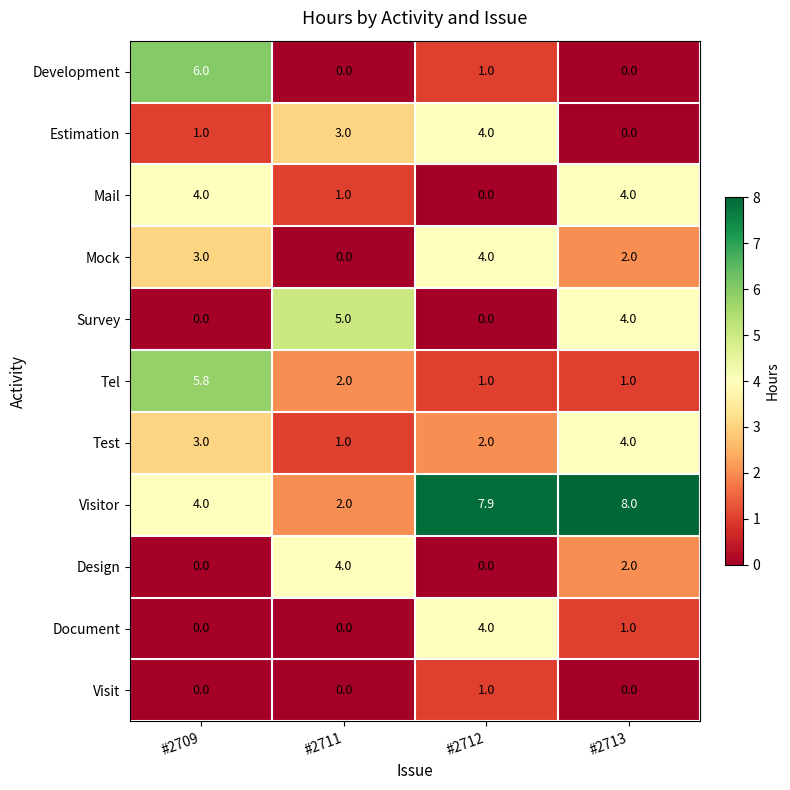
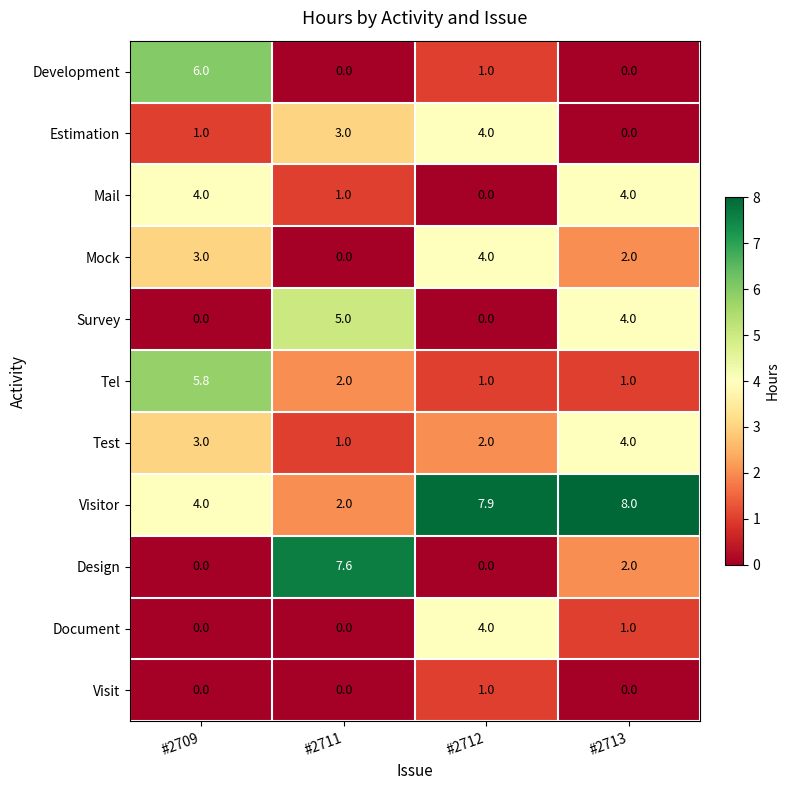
Design, #2711: 4.0 -> 7.6
